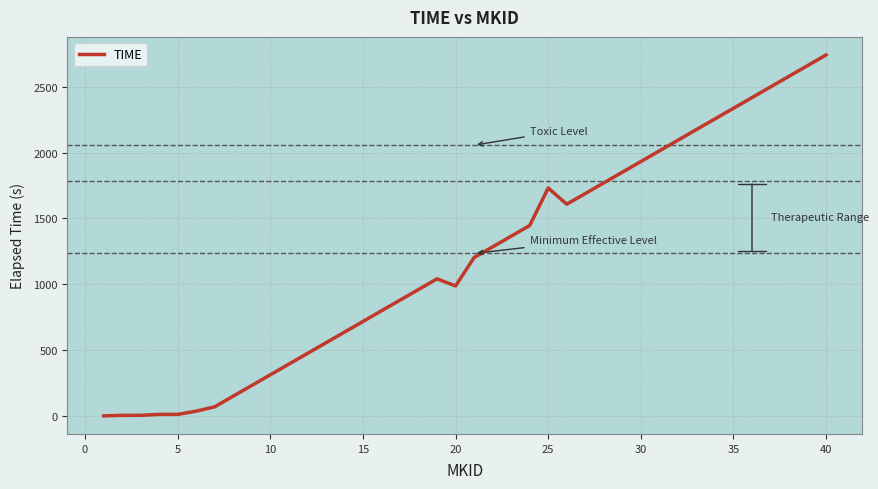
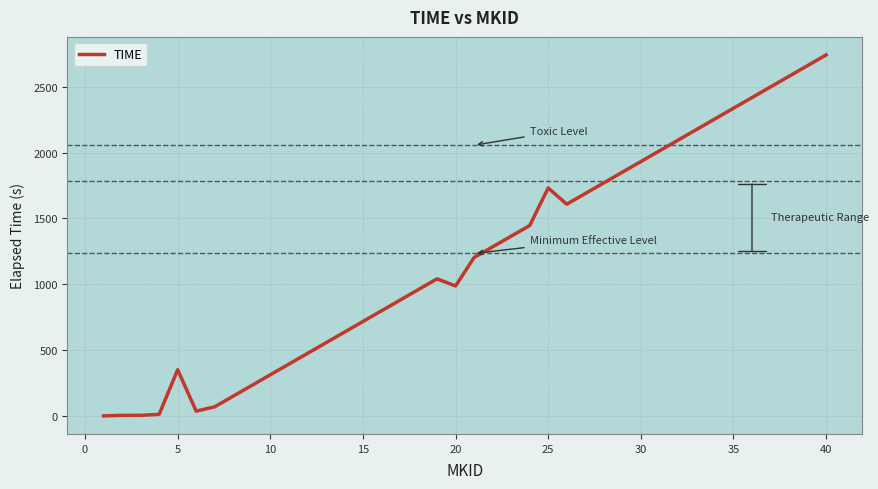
5: 10 -> 350
